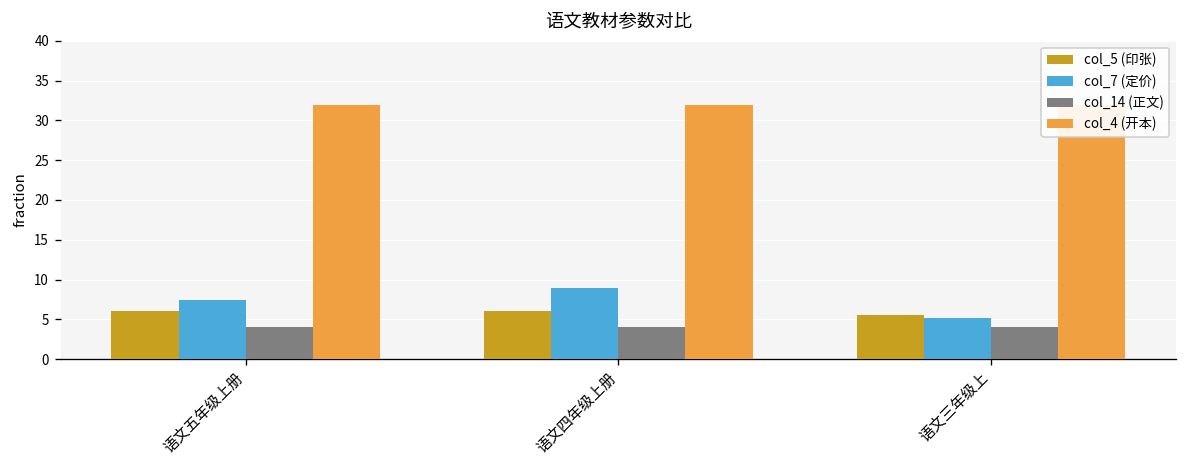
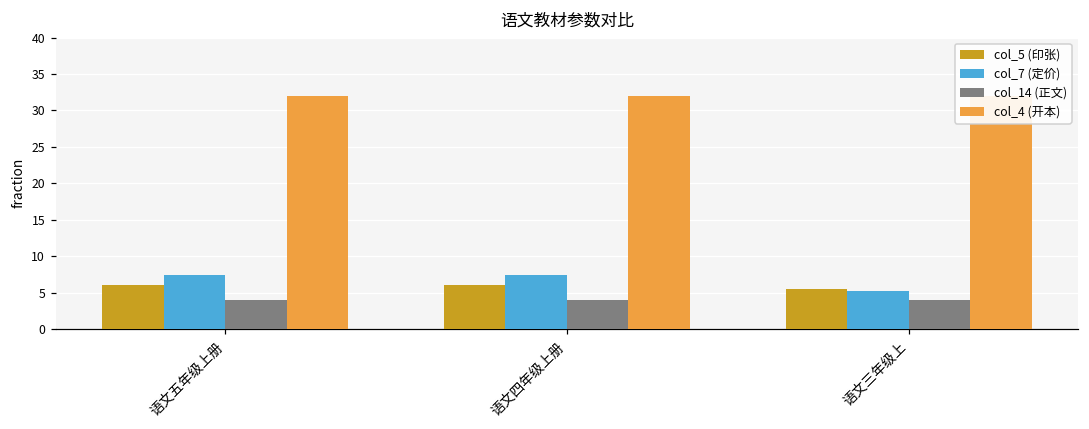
col_7 (定价), 语文四年级上册: 9 -> 7
